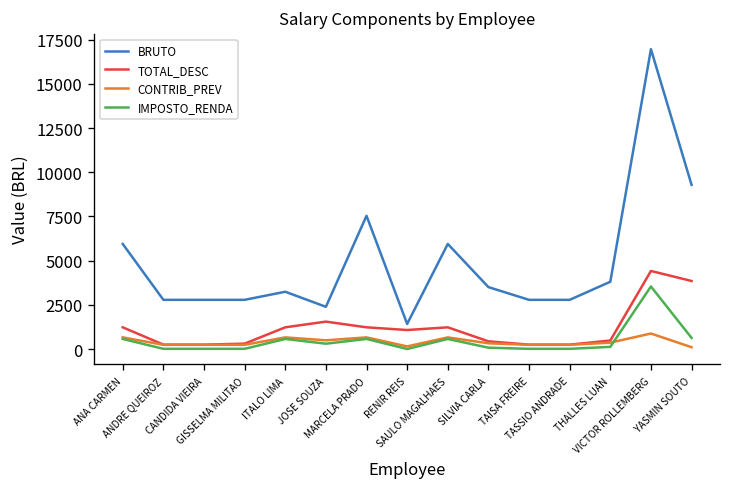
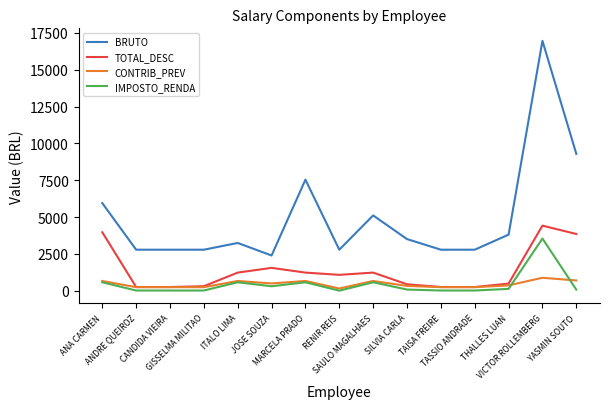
TOTAL_DESC, ANA CARMEN: 1200 -> 4000
BRUTO, RENIR REIS: 1400 -> 2800
BRUTO, SAULO MAGALHAES: 5900 -> 5100
CONTRIB_PREV, YASMIN SOUTO: 100 -> 700
IMPOSTO_RENDA, YASMIN SOUTO: 600 -> 100
